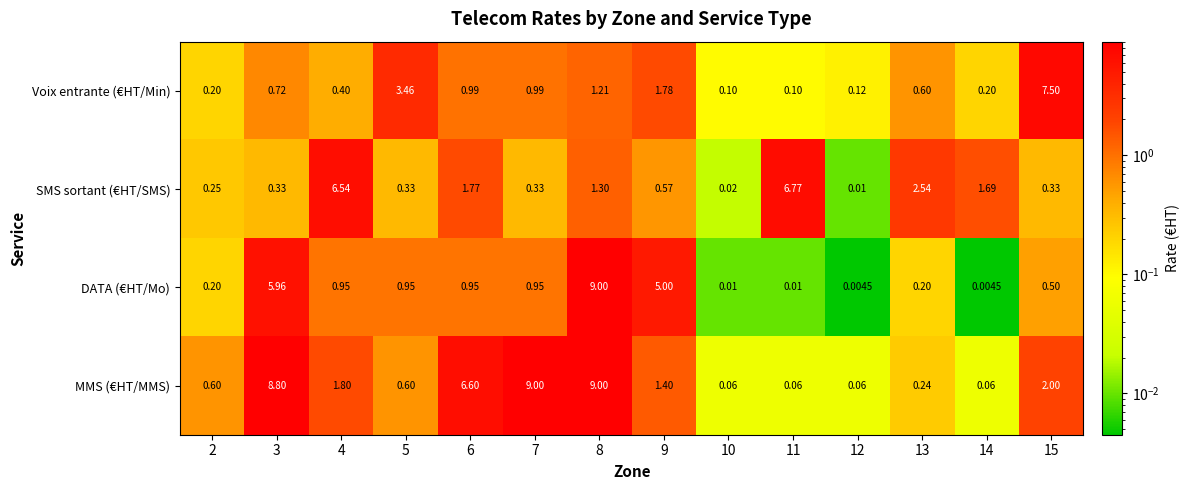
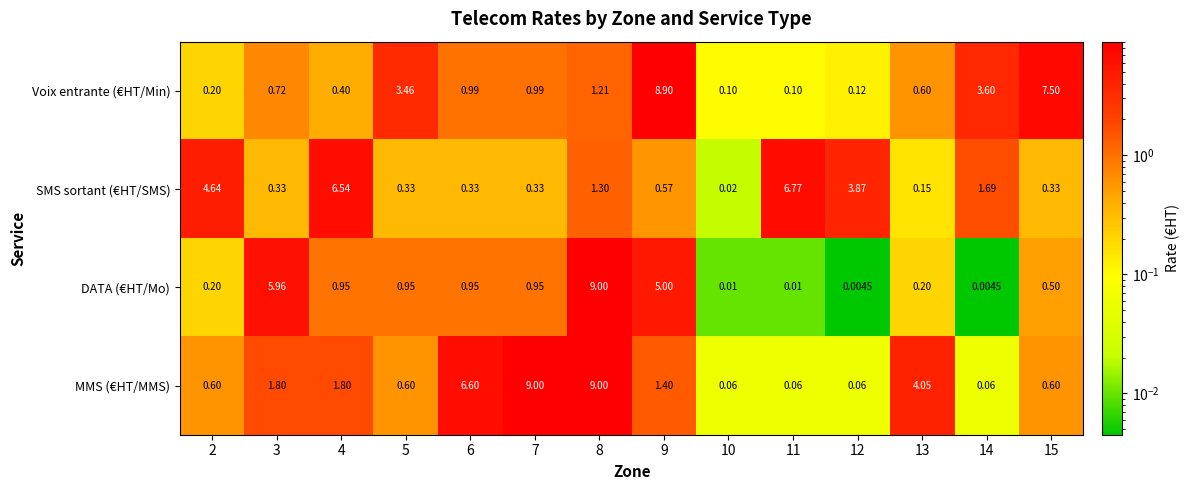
Voix entrante (€HT/Min), 9: 1.78 -> 8.90
Voix entrante (€HT/Min), 14: 0.20 -> 3.60
SMS sortant (€HT/SMS), 2: 0.25 -> 4.64
SMS sortant (€HT/SMS), 6: 1.77 -> 0.33
SMS sortant (€HT/SMS), 12: 0.01 -> 3.87
SMS sortant (€HT/SMS), 13: 2.54 -> 0.15
MMS (€HT/MMS), 3: 8.80 -> 1.80
MMS (€HT/MMS), 13: 0.24 -> 4.05
MMS (€HT/MMS), 15: 2.00 -> 0.60
